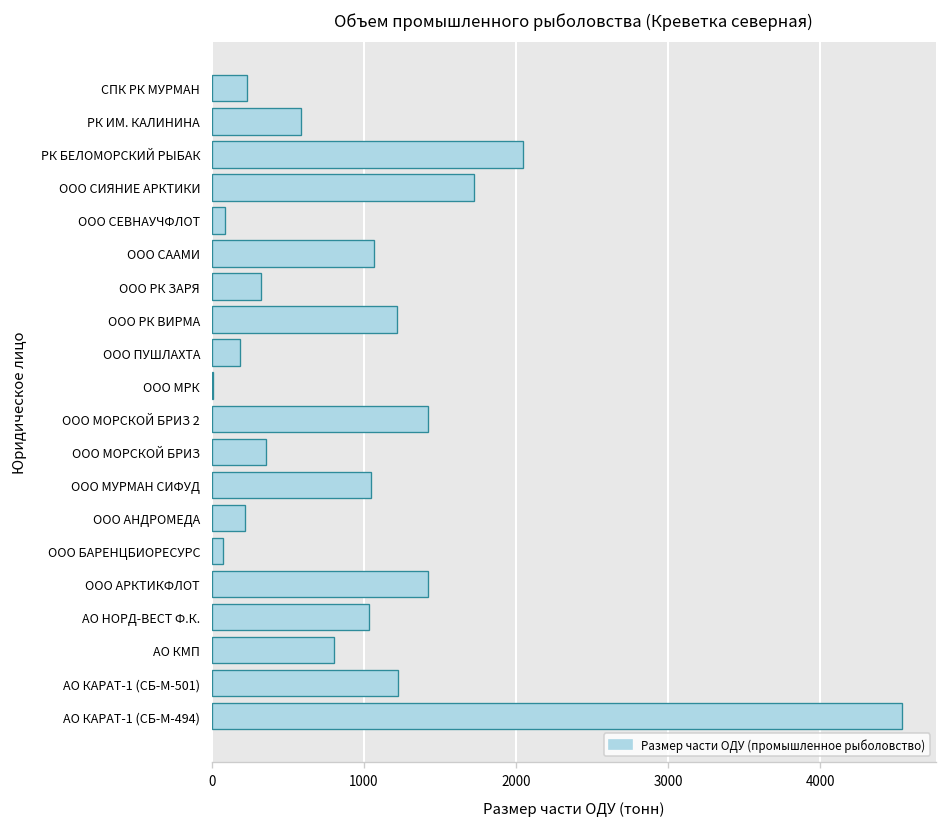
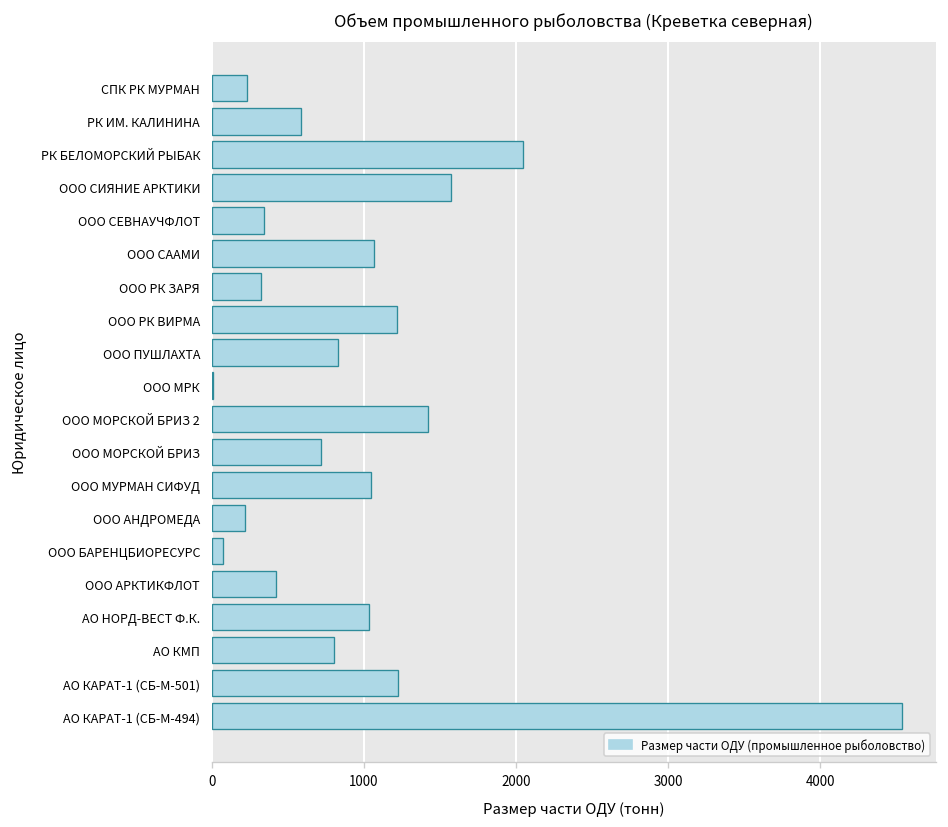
ООО СИЯНИЕ АРКТИКИ: 1720 -> 1570
ООО СЕВНАУЧФЛОТ: 90 -> 350
ООО ПУШЛАХТА: 190 -> 830
ООО МОРСКОЙ БРИЗ: 360 -> 720
ООО АРКТИКФЛОТ: 1420 -> 430
